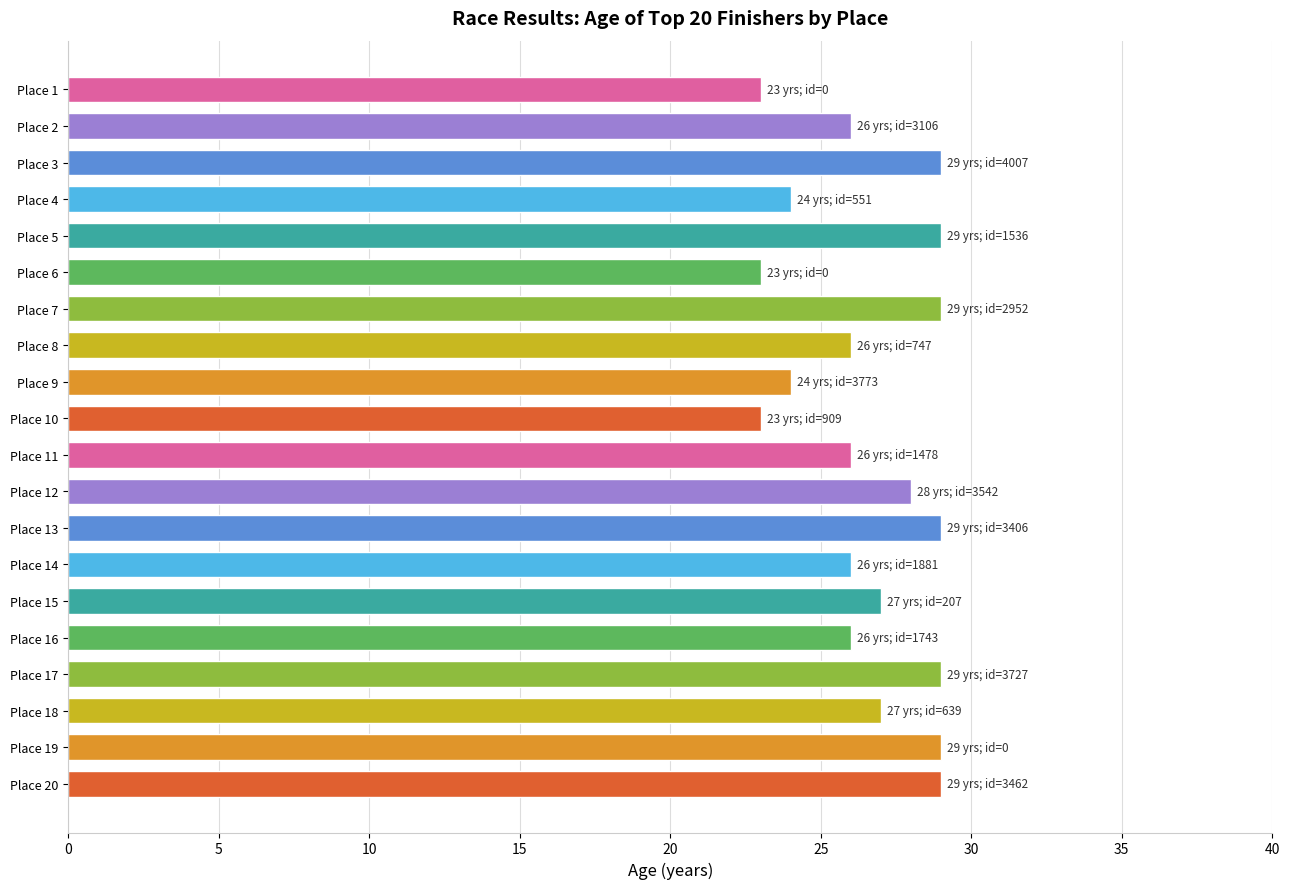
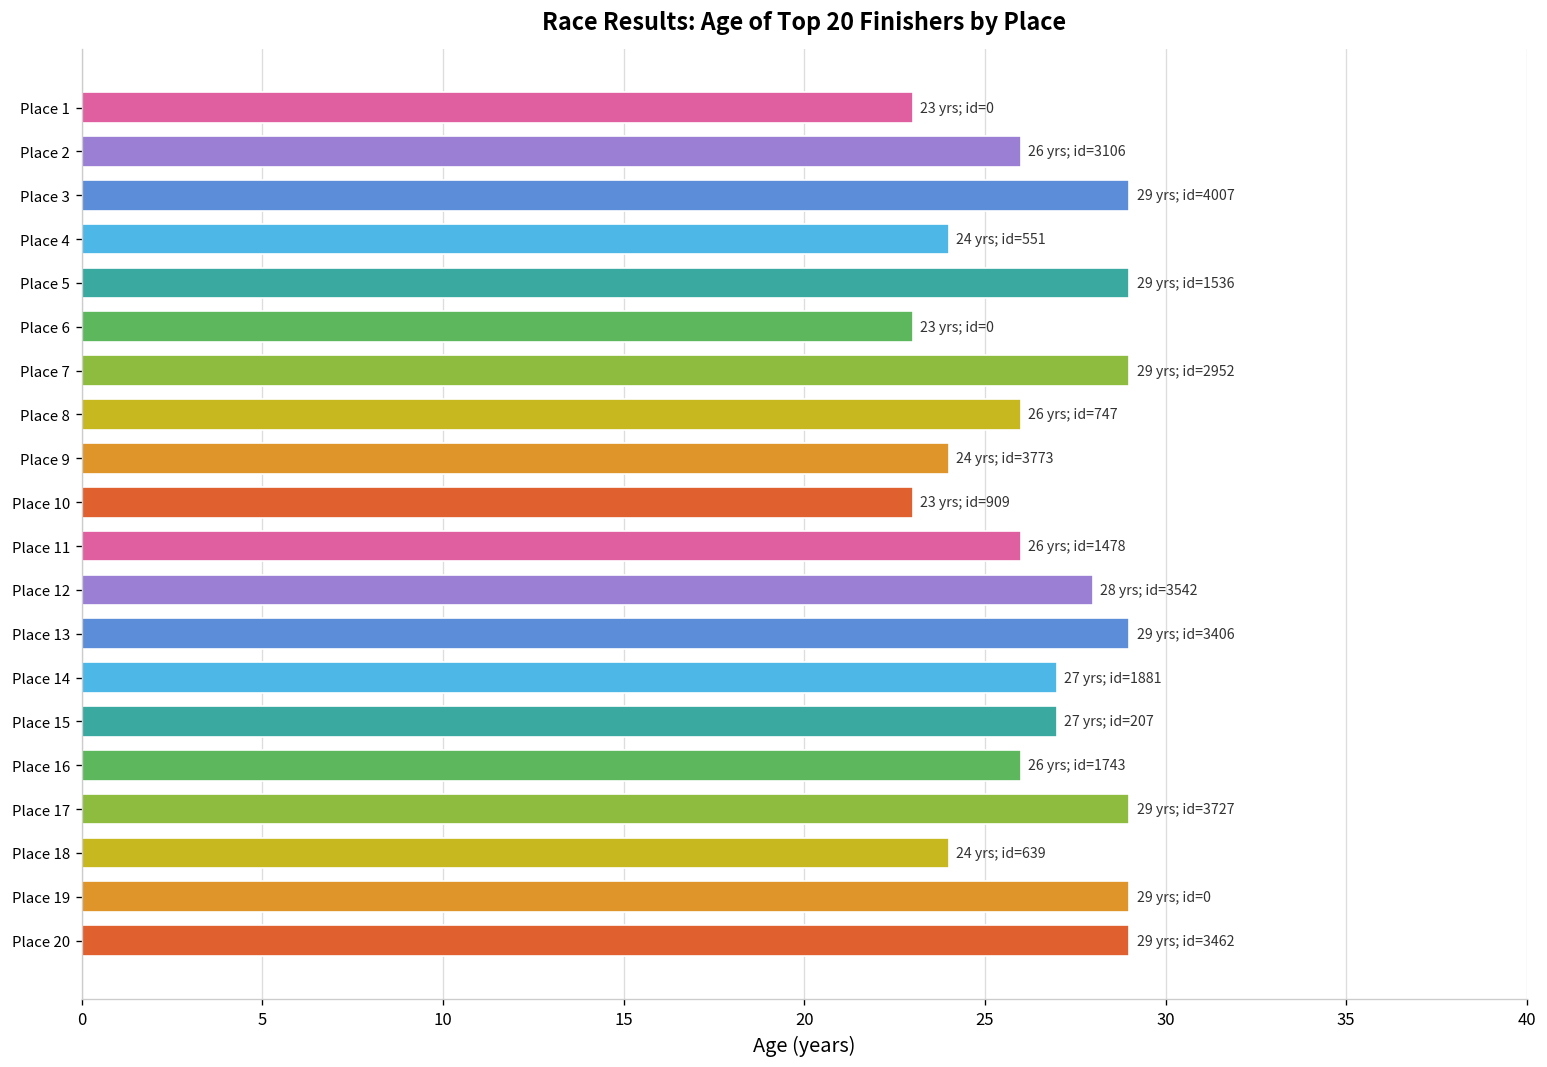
Place 14: 26 -> 27
Place 18: 27 -> 24
